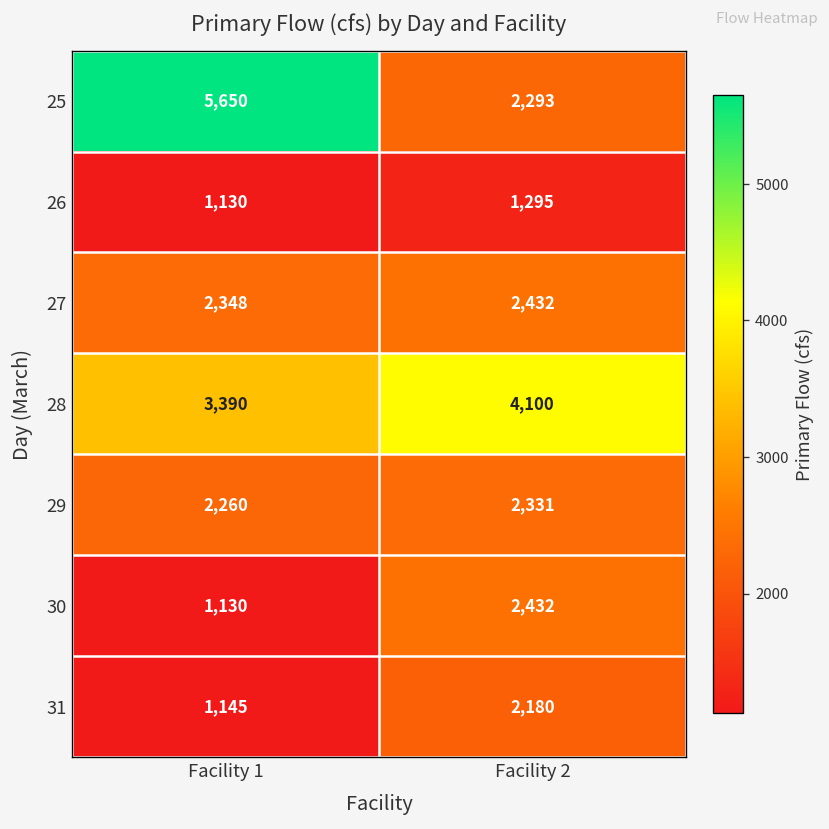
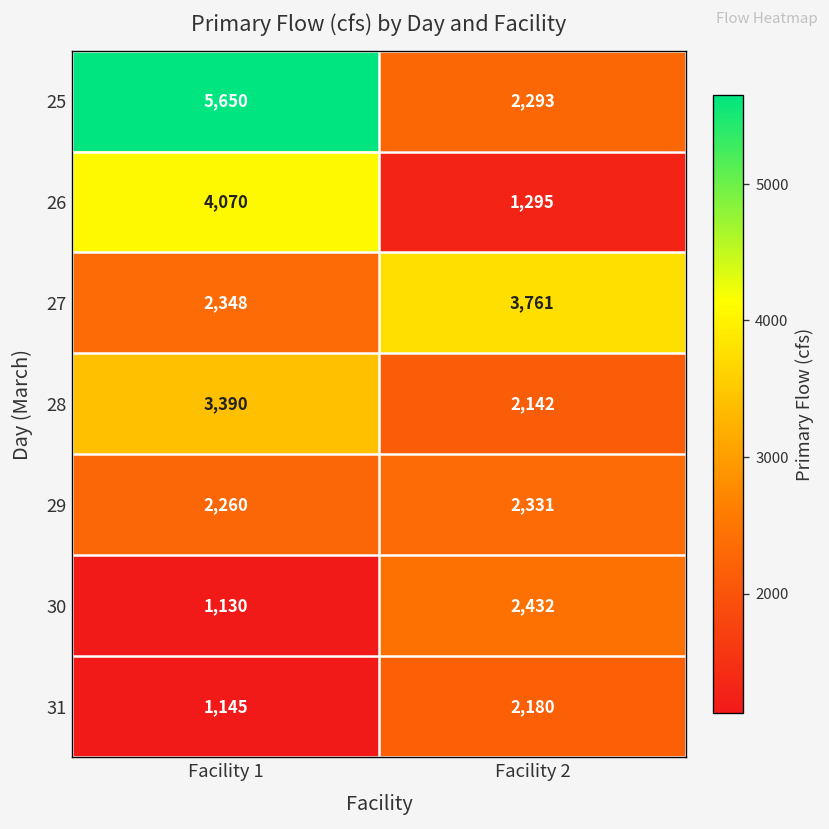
26, Facility 1: 1,130 -> 4,070
27, Facility 2: 2,432 -> 3,761
28, Facility 2: 4,100 -> 2,142
